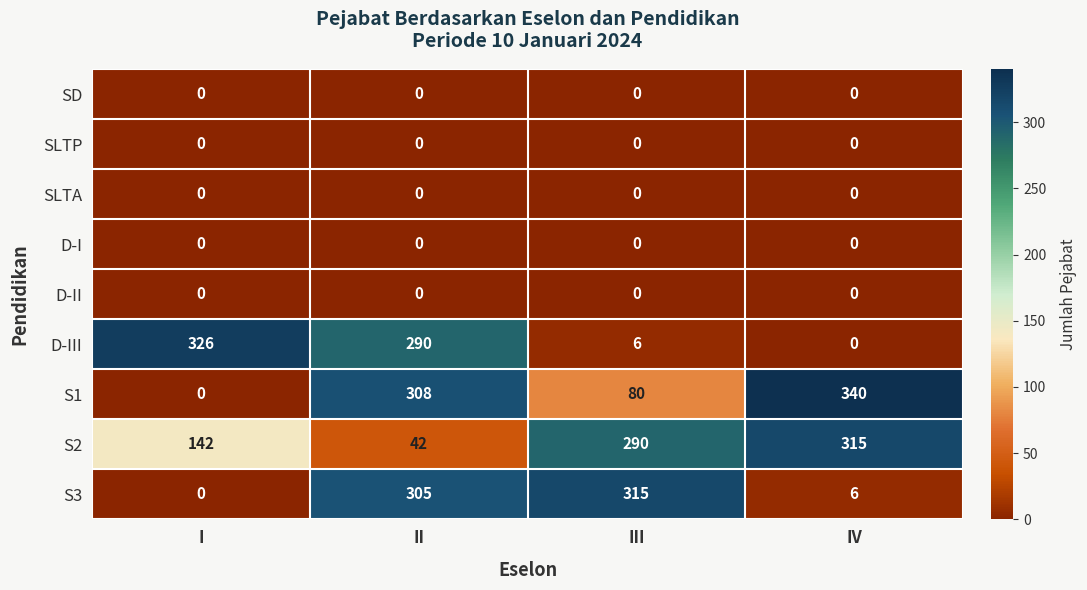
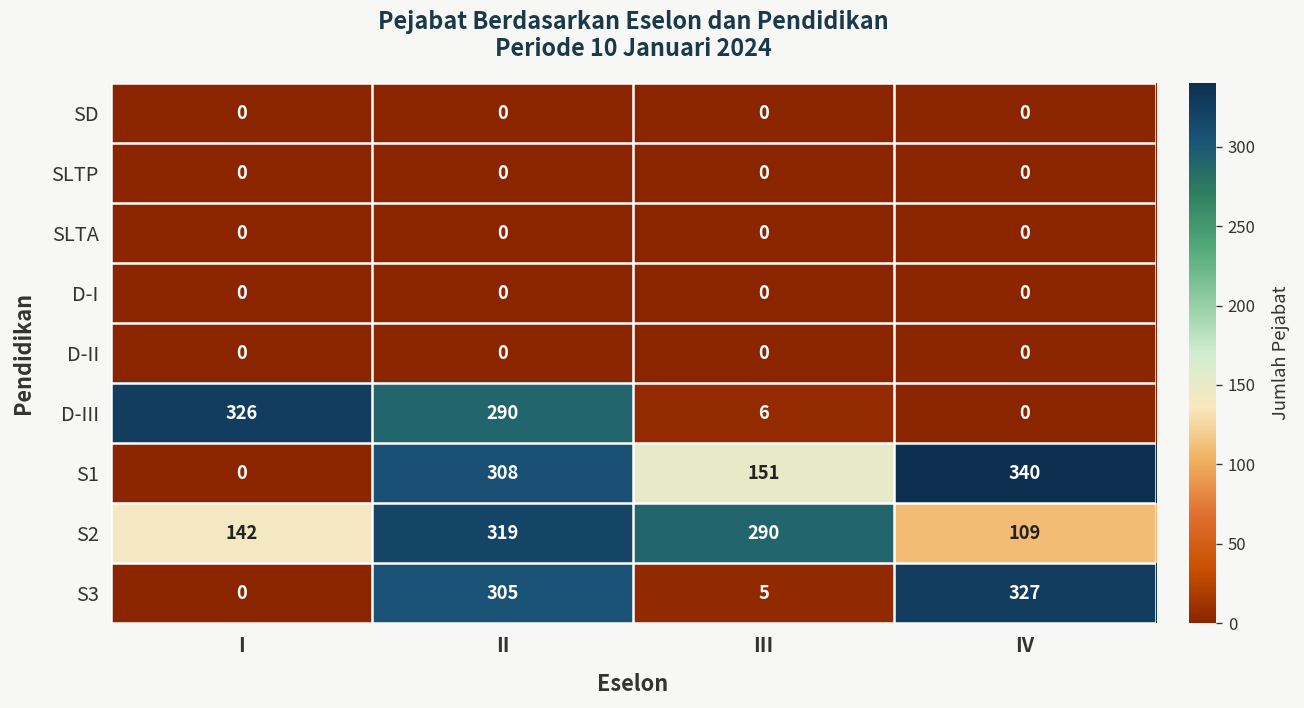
S1, III: 80 -> 151
S2, II: 42 -> 319
S2, IV: 315 -> 109
S3, III: 315 -> 5
S3, IV: 6 -> 327
